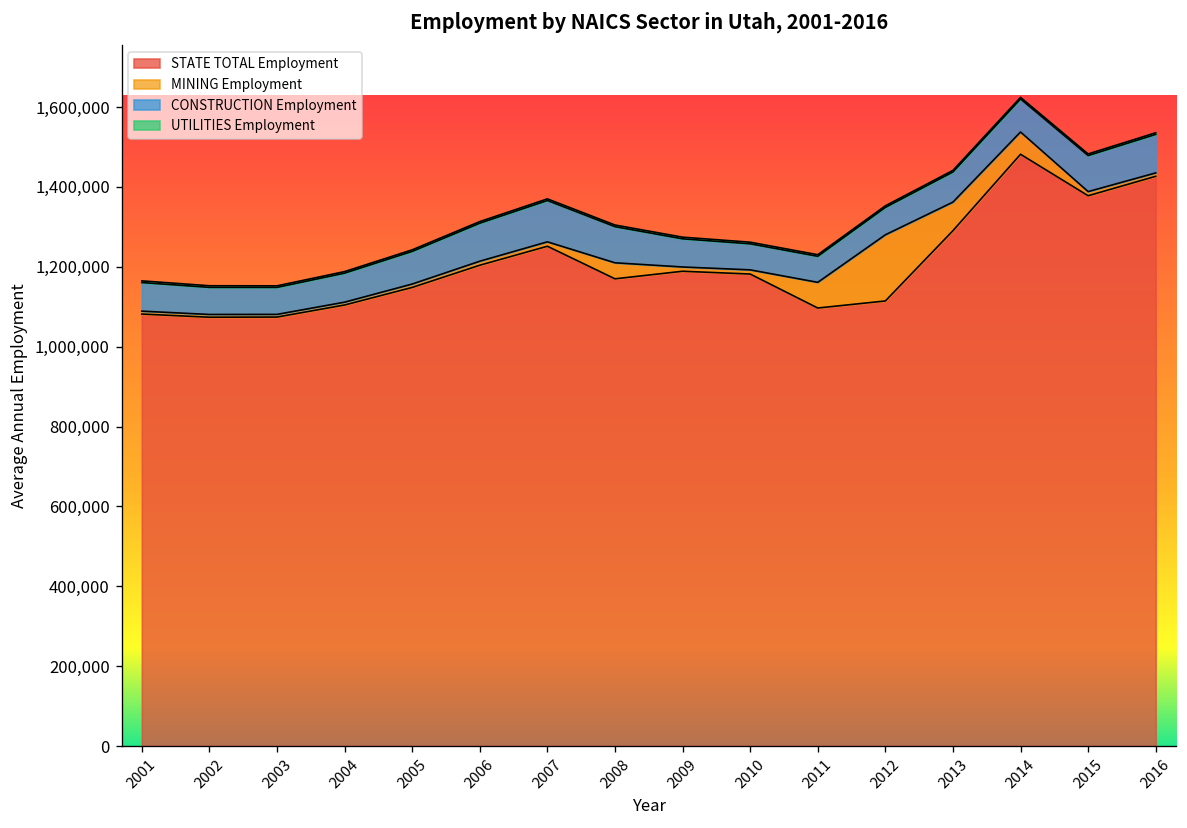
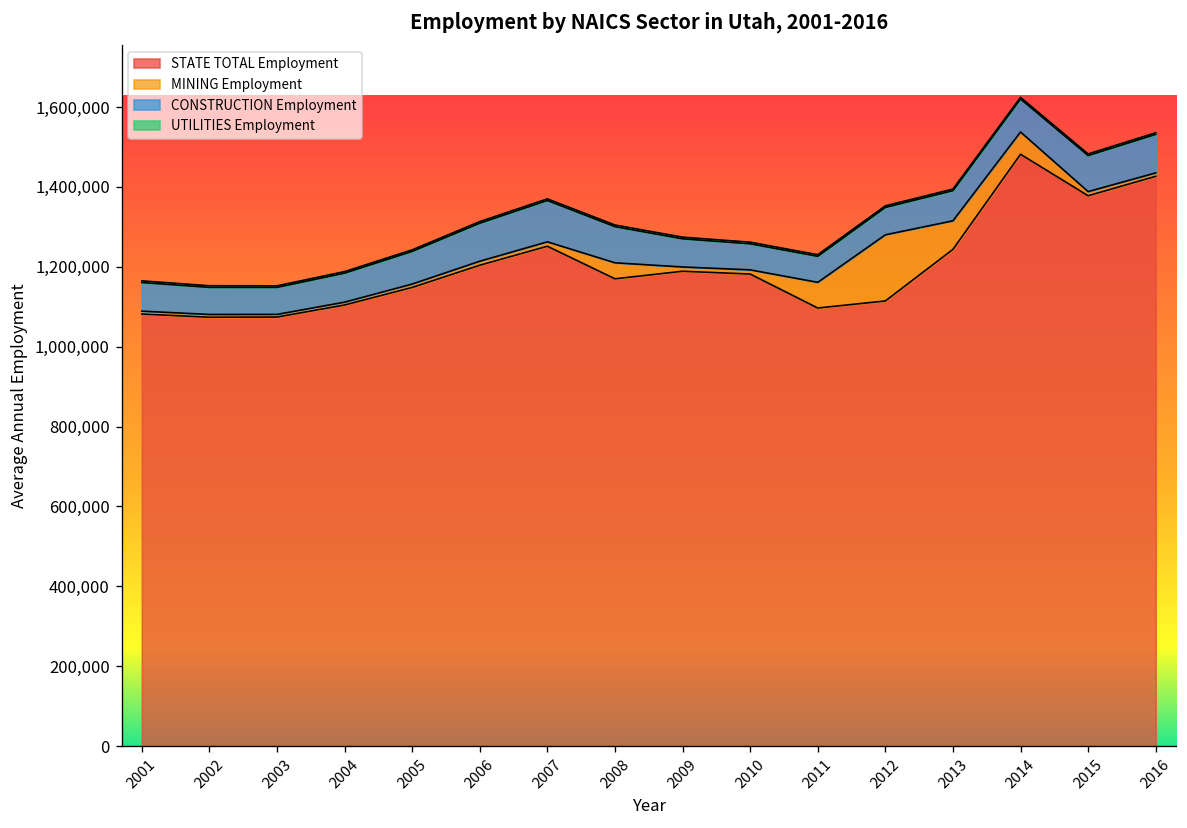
STATE TOTAL Employment, 2013: 1,290,000 -> 1,240,000
